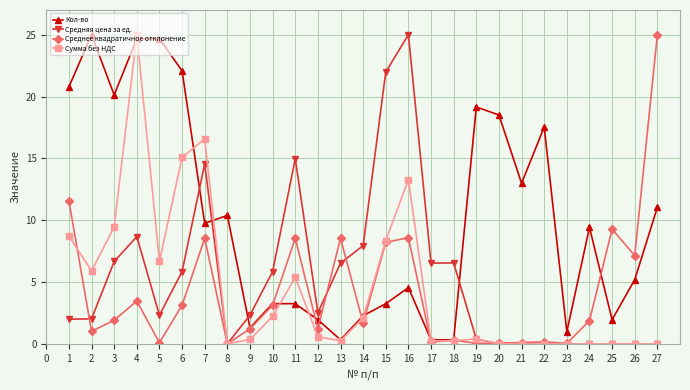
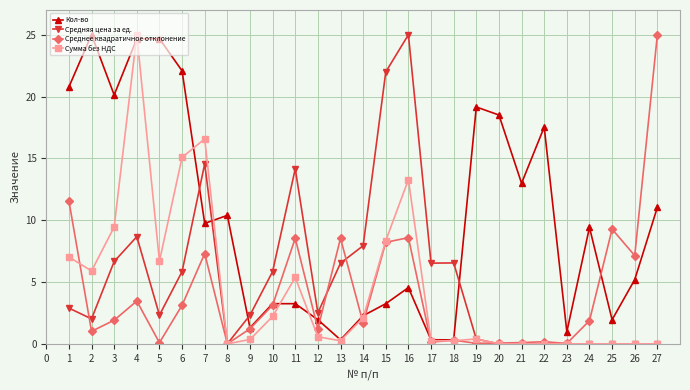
Средняя цена за ед., 1: 2.0 -> 2.9
Сумма без НДС, 1: 8.7 -> 7.0
Среднее квадратичное отклонение, 7: 8.5 -> 7.3
Средняя цена за ед., 11: 15.0 -> 14.2
